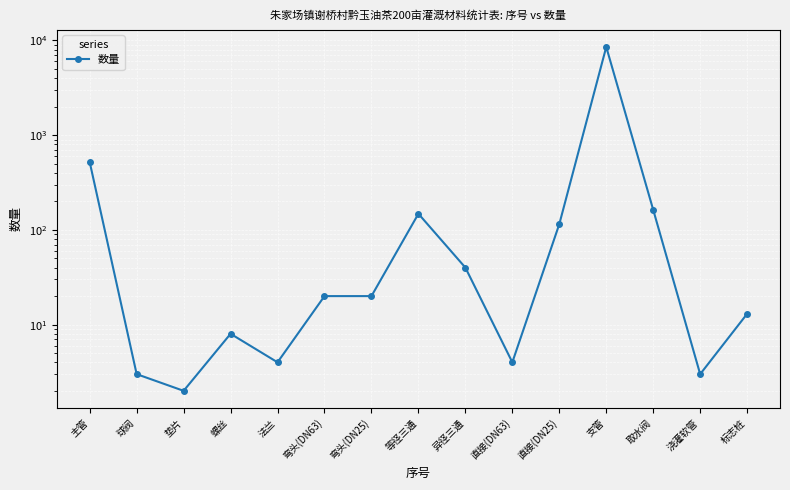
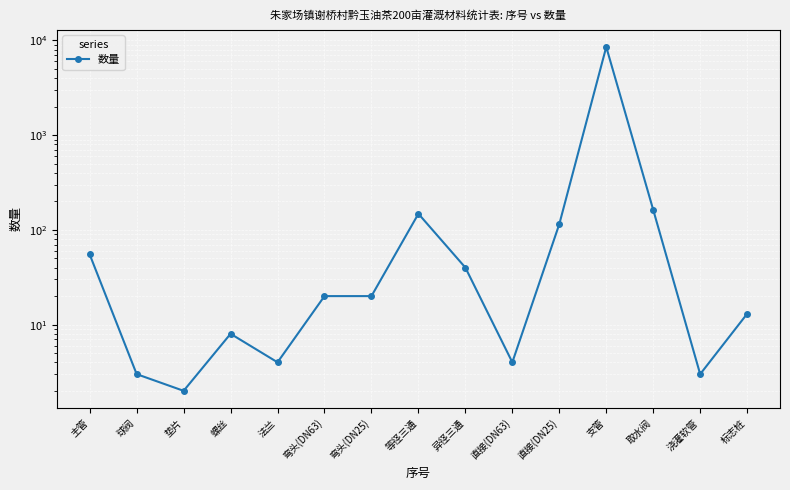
主管: 500 -> 60
